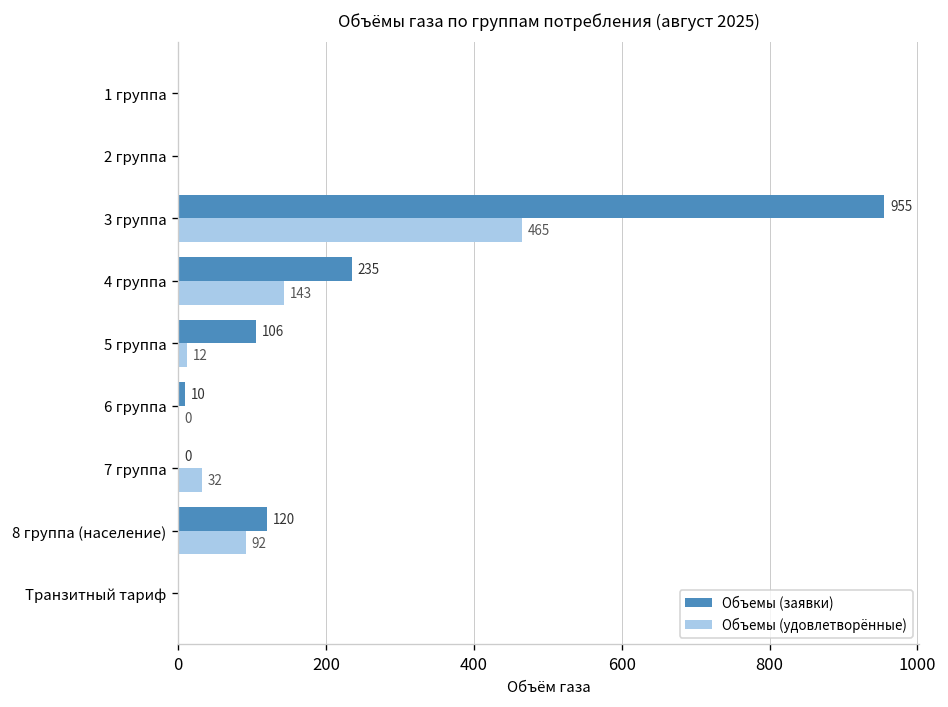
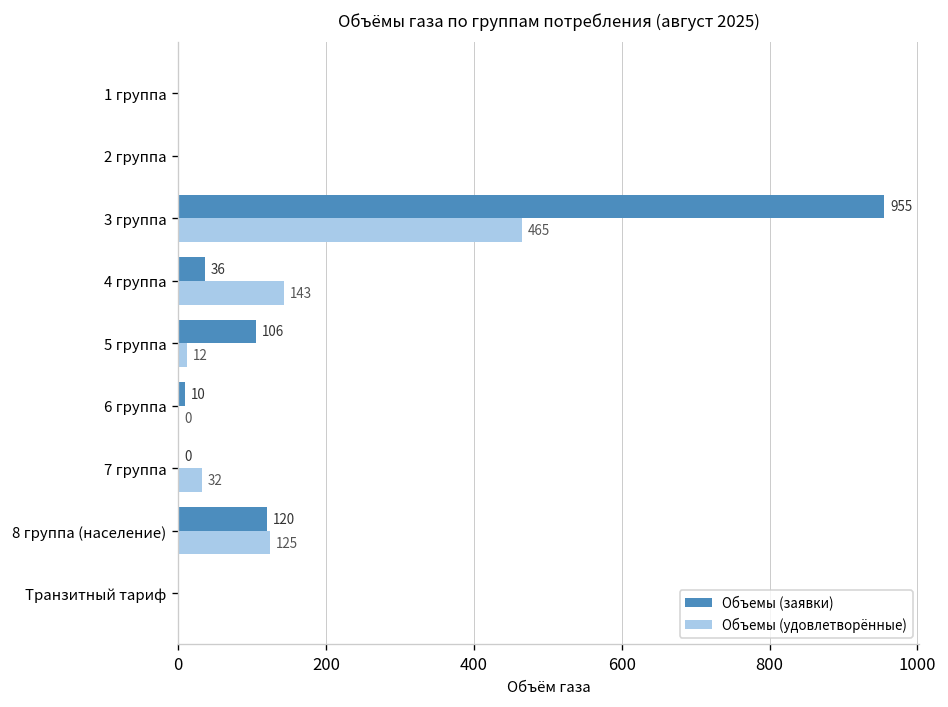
Объемы (заявки), 4 группа: 235 -> 36
Объемы (удовлетворённые), 8 группа (население): 92 -> 125
